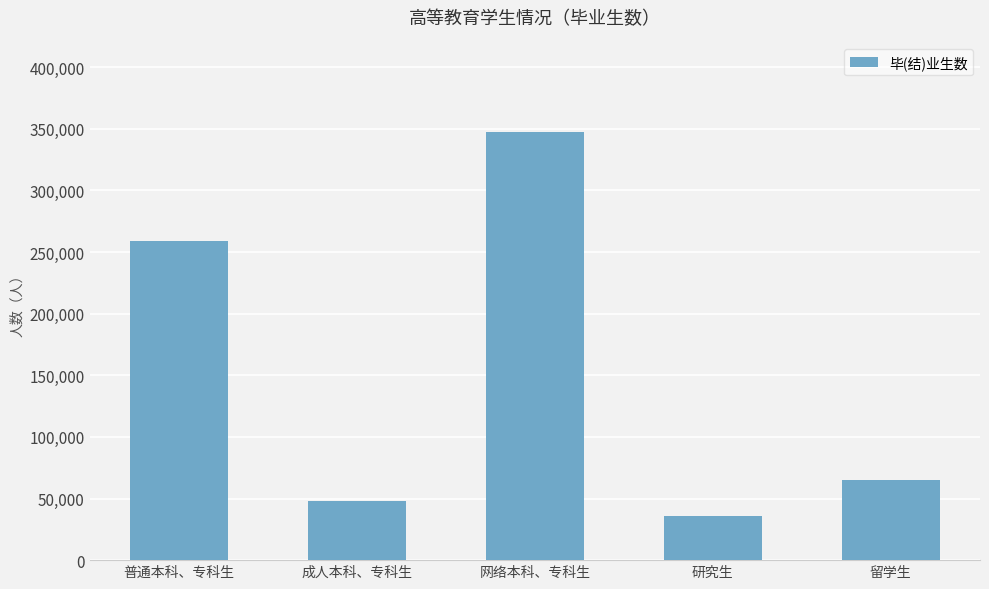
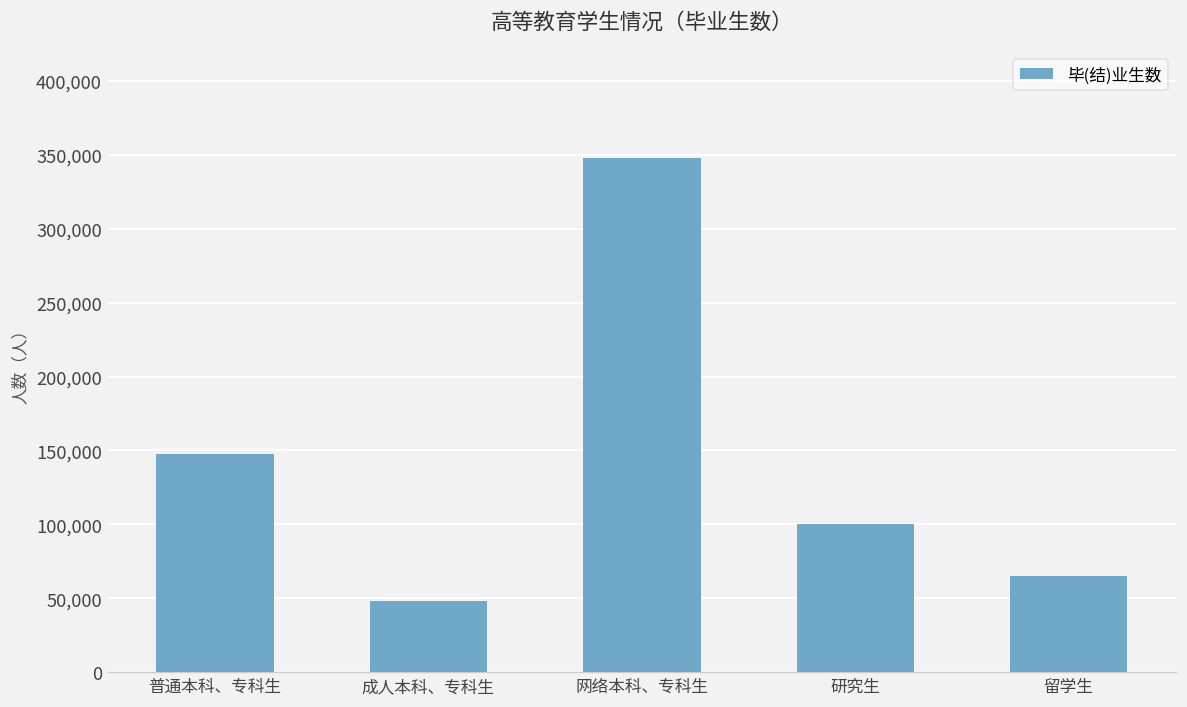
普通本科、专科生: 259,000 -> 148,000
研究生: 36,000 -> 100,000
